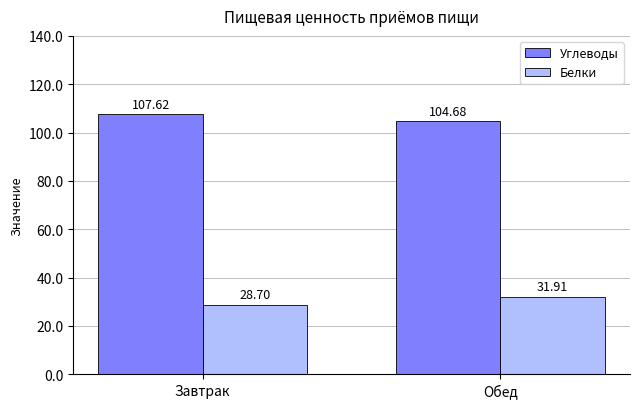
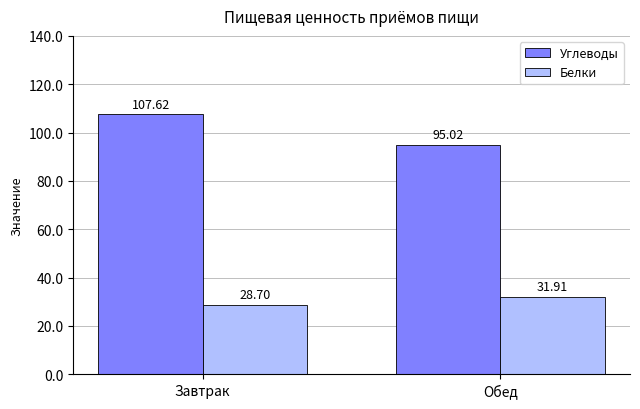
Углеводы, Обед: 104.68 -> 95.02
